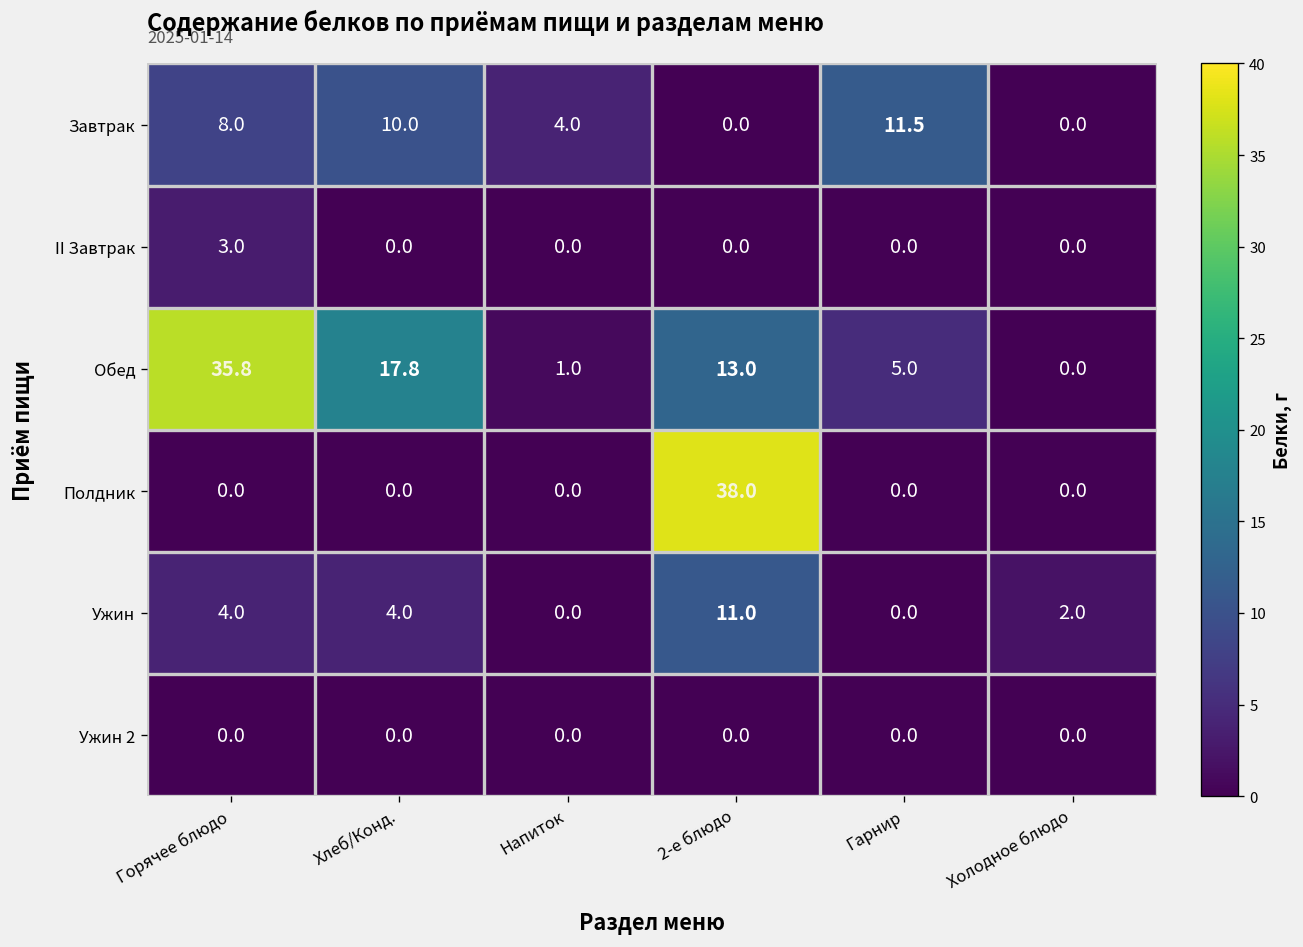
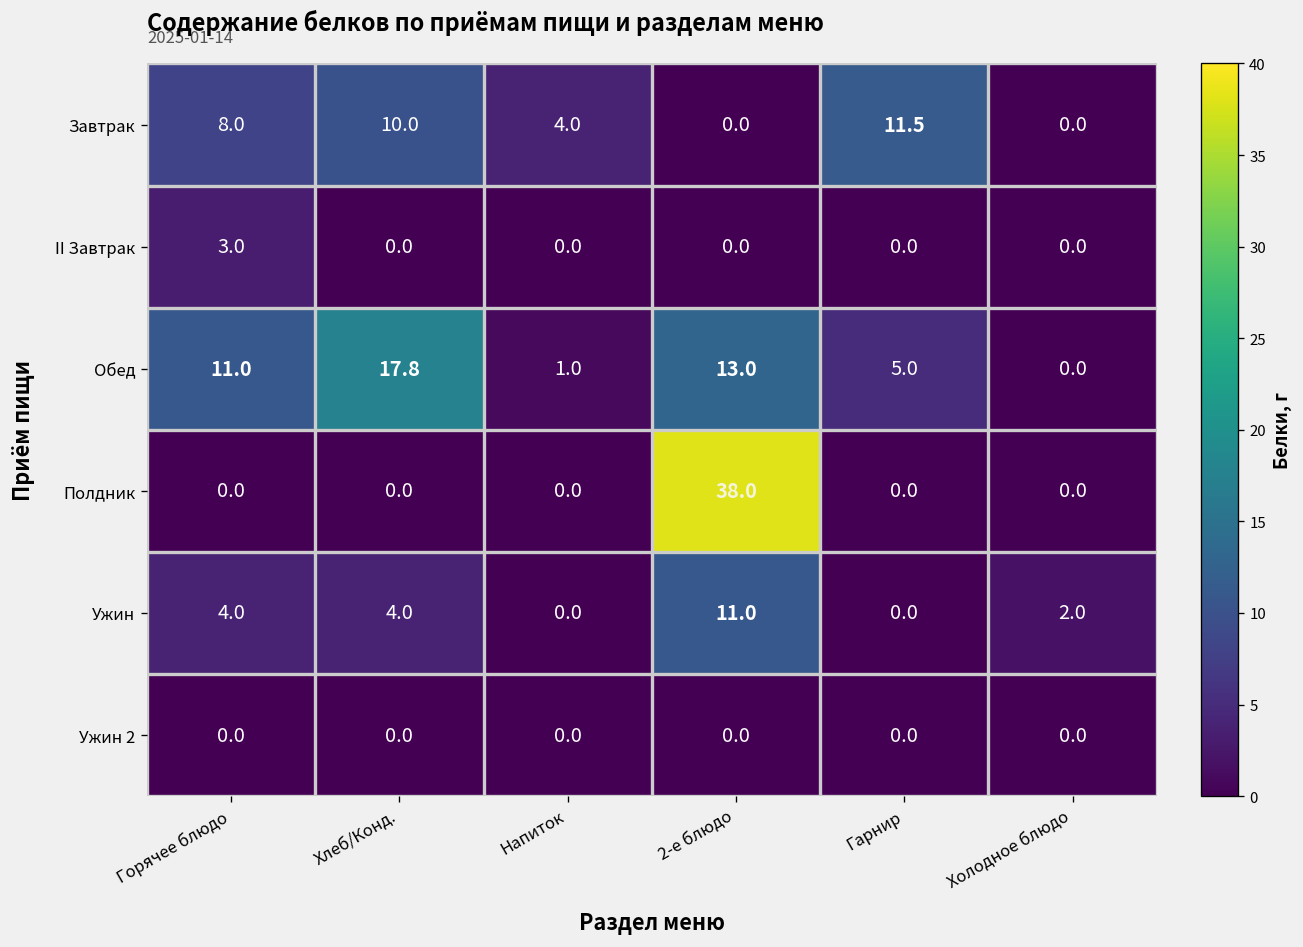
Обед, Горячее блюдо: 35.8 -> 11.0
